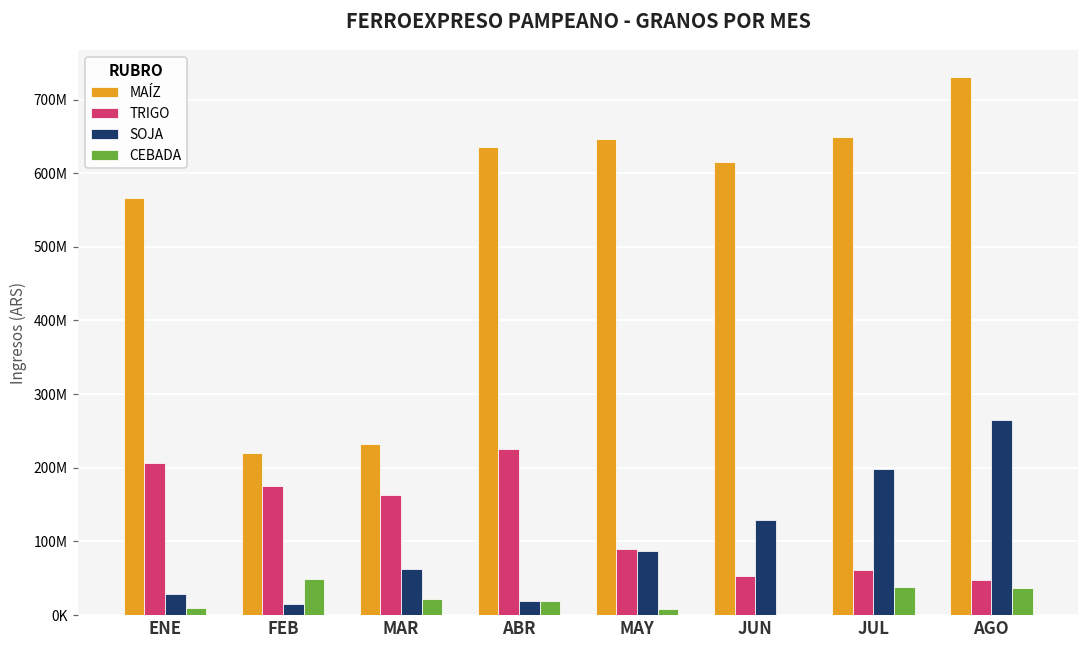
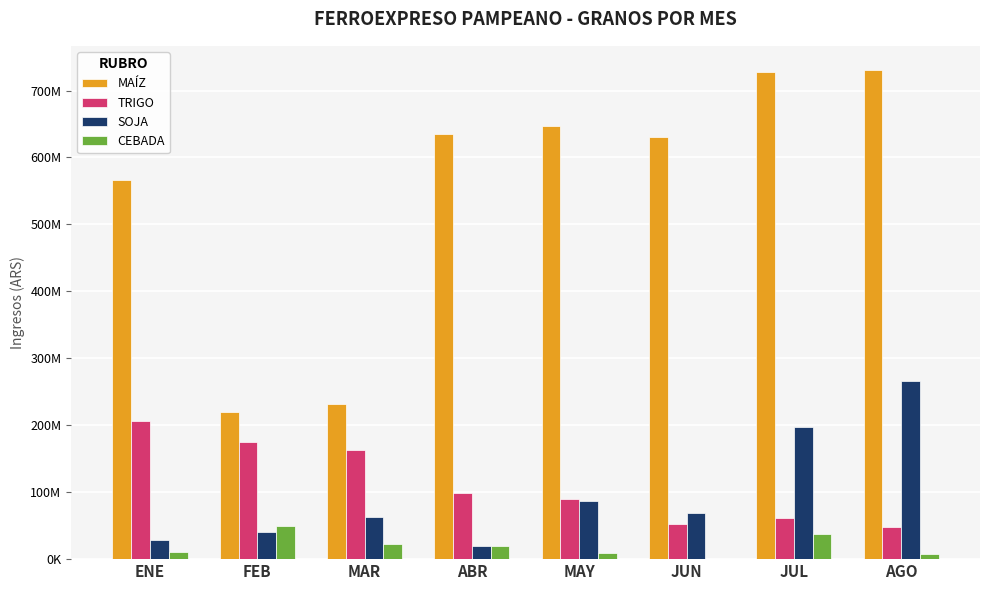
SOJA, FEB: 10000000 -> 40000000
TRIGO, ABR: 230000000 -> 100000000
MAÍZ, JUN: 620000000 -> 630000000
SOJA, JUN: 130000000 -> 70000000
MAÍZ, JUL: 650000000 -> 730000000
CEBADA, AGO: 40000000 -> 10000000
